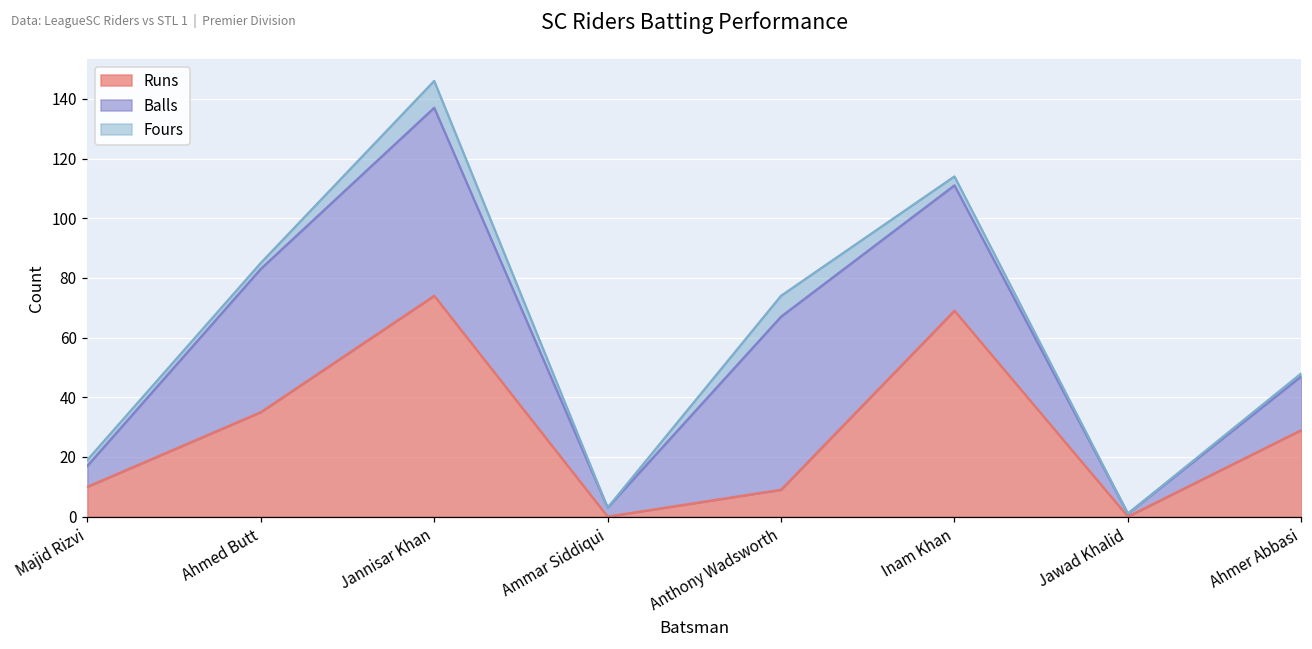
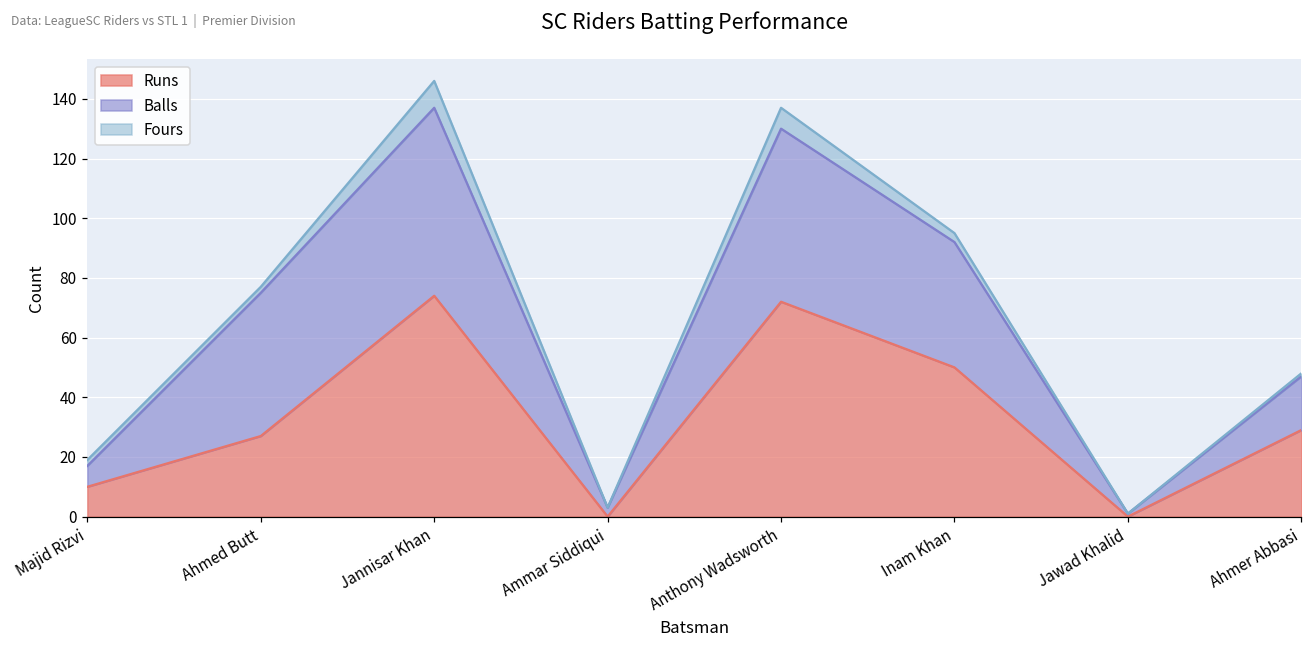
Runs, Ahmed Butt: 35 -> 27
Runs, Anthony Wadsworth: 9 -> 72
Runs, Inam Khan: 69 -> 50
